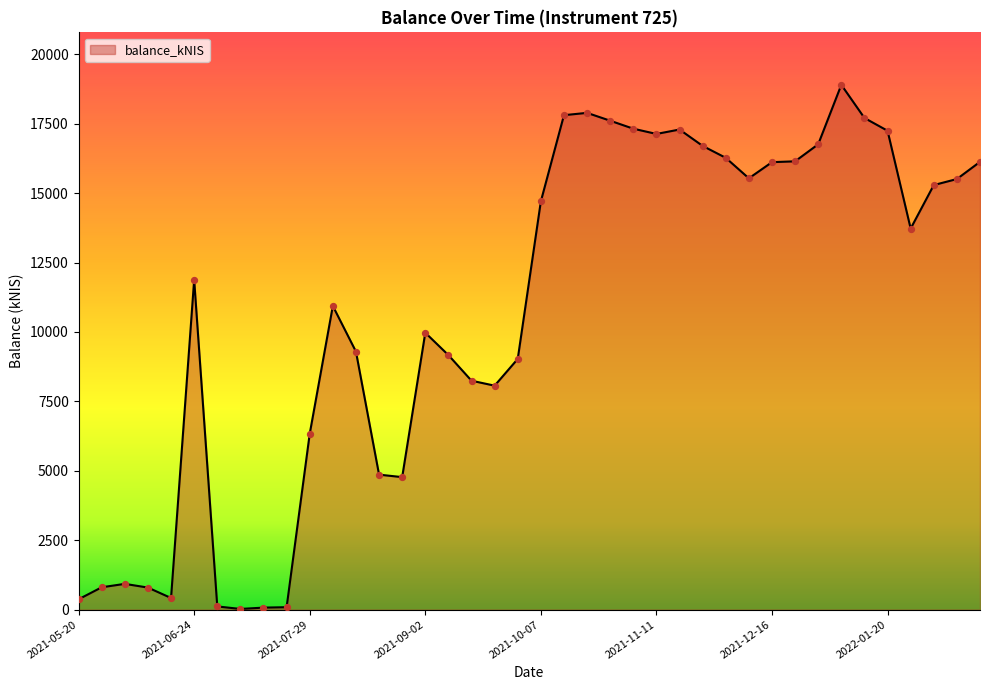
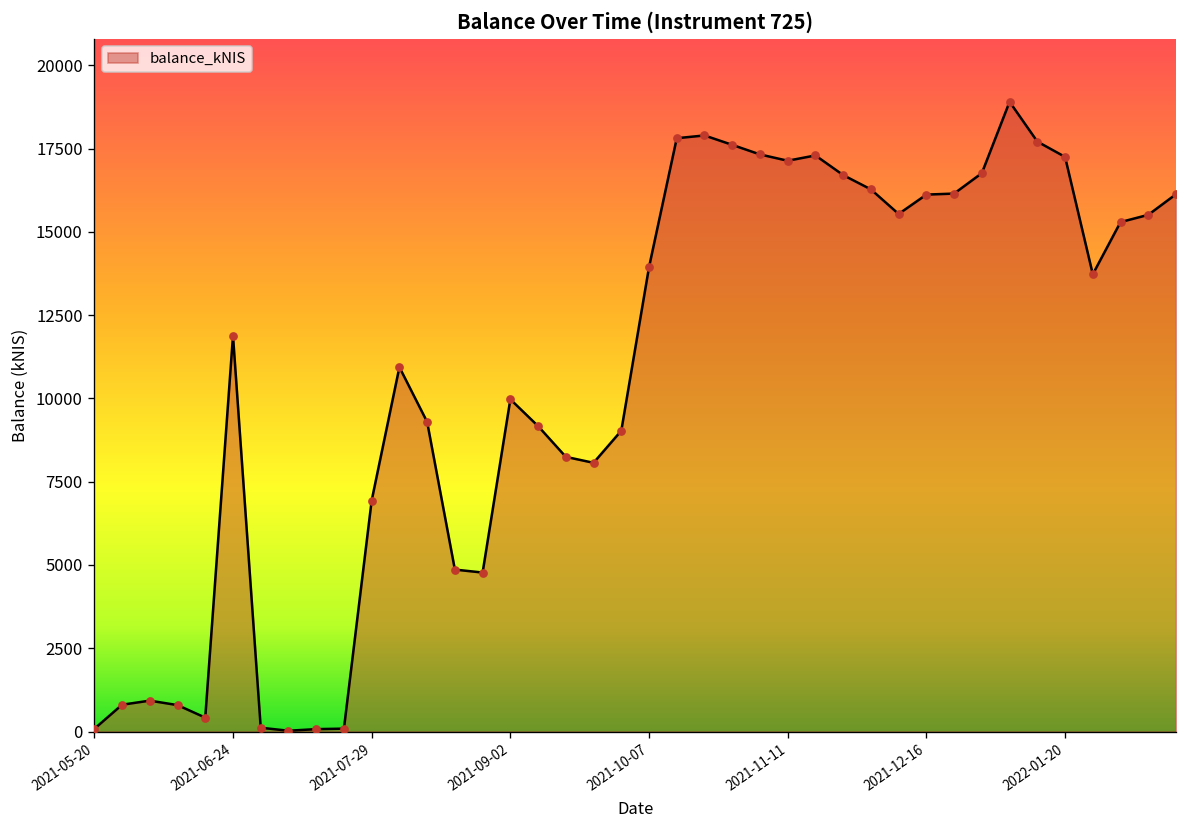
2021-05-20: 400 -> 100
2021-07-29: 6300 -> 6900
2021-10-07: 14700 -> 13900
